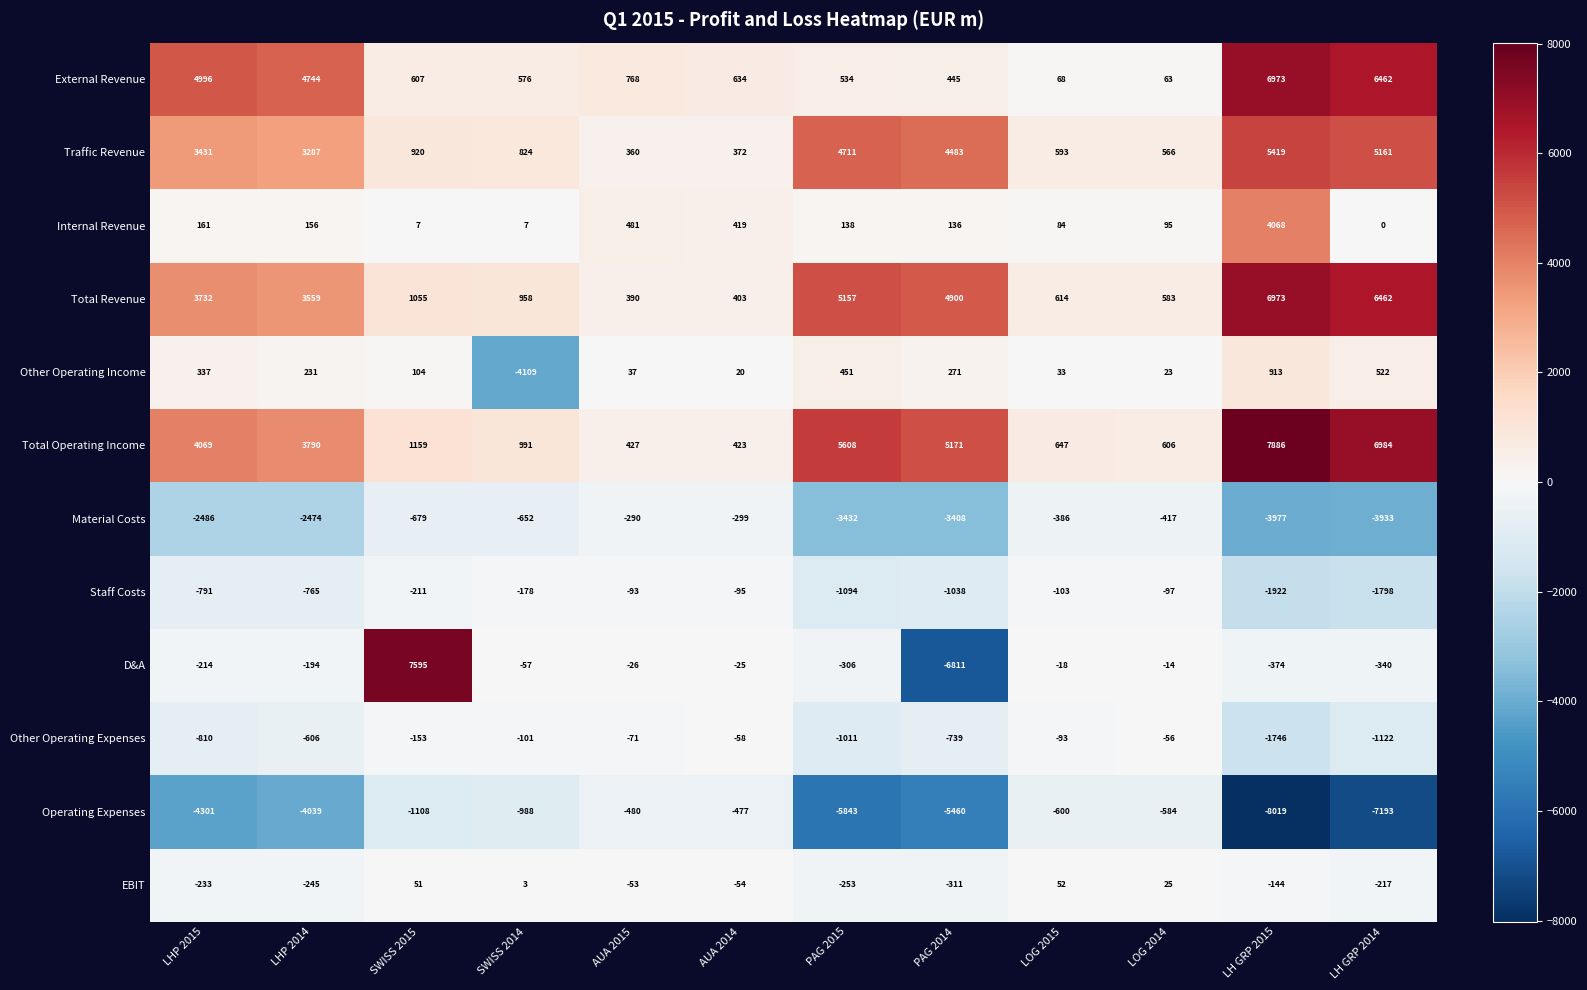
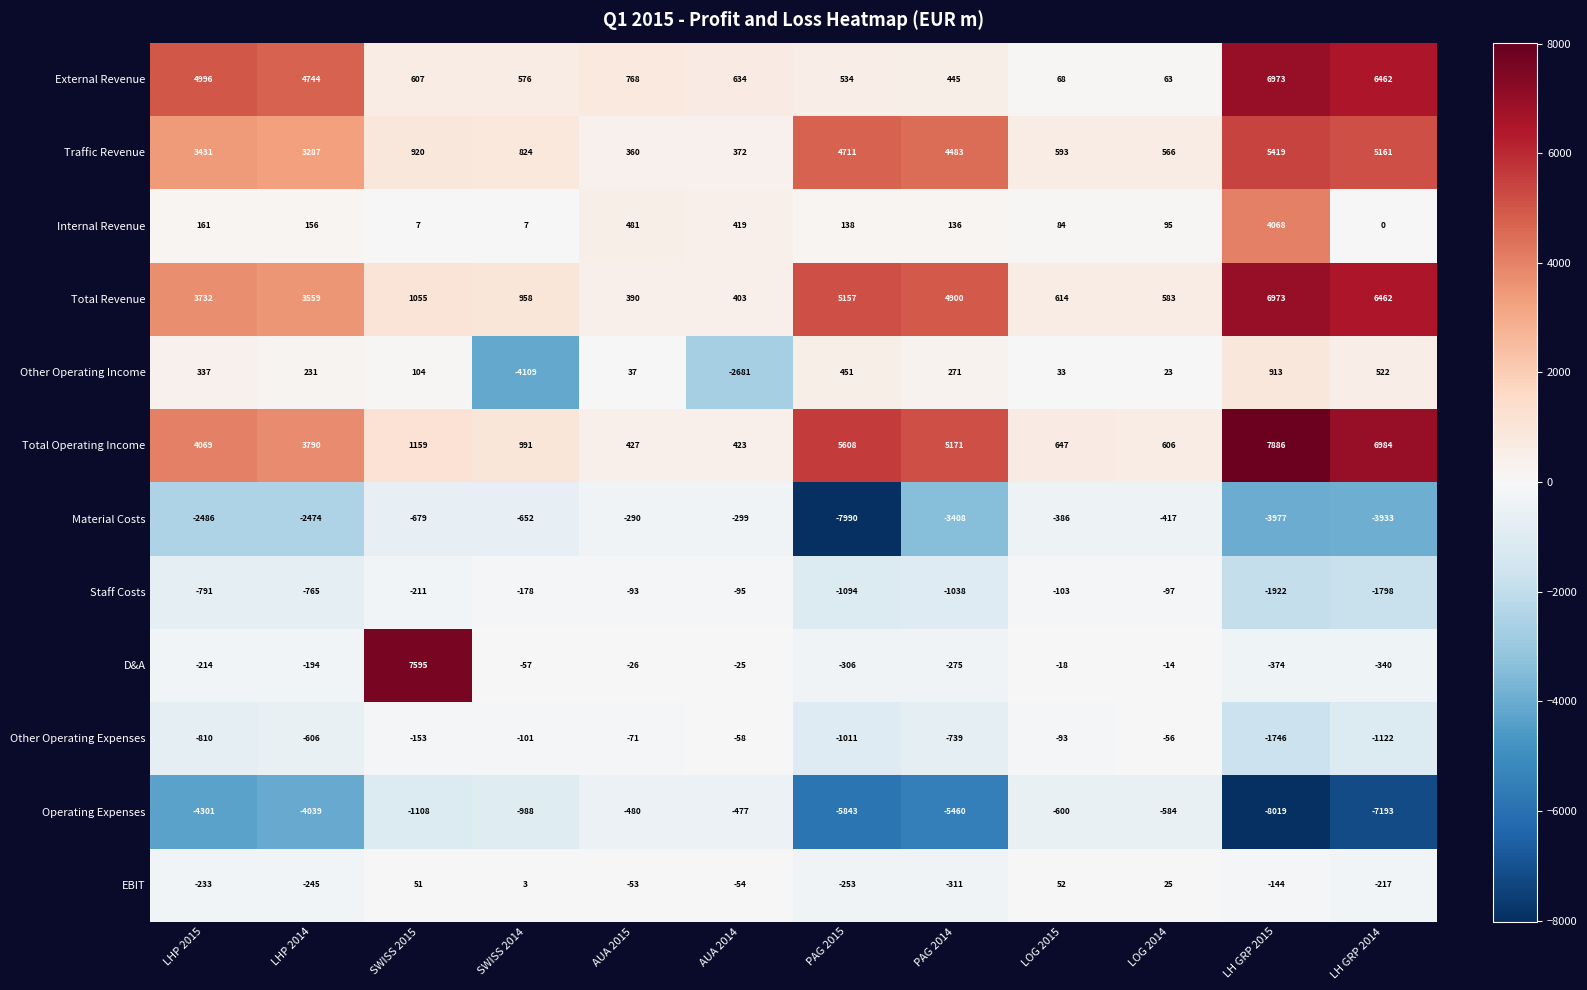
Other Operating Income, AUA 2014: 20 -> -2681
Material Costs, PAG 2015: -3432 -> -7990
D&A, PAG 2014: -6811 -> -275
